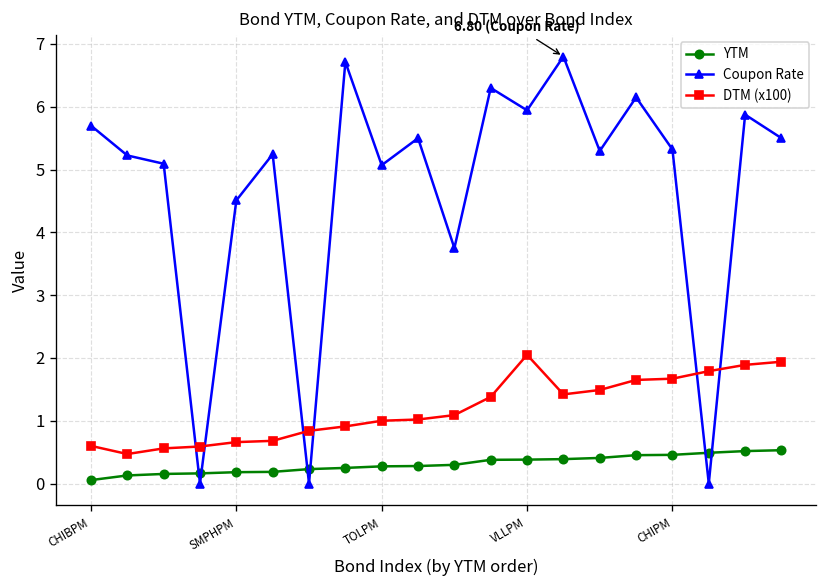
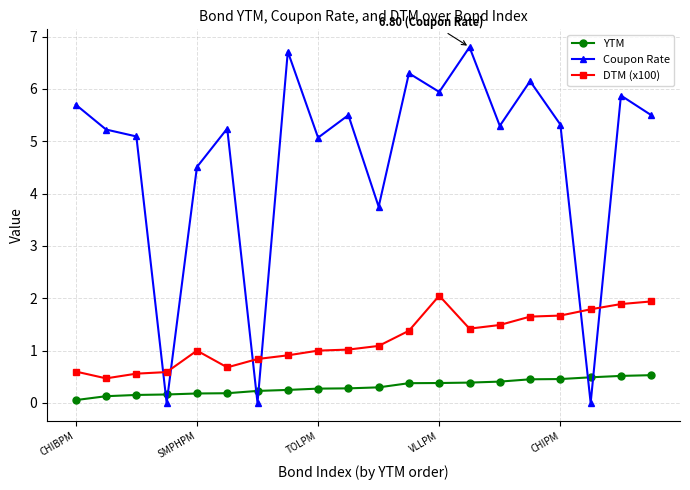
DTM (x100), SMPHPM: 0.7 -> 1.0
